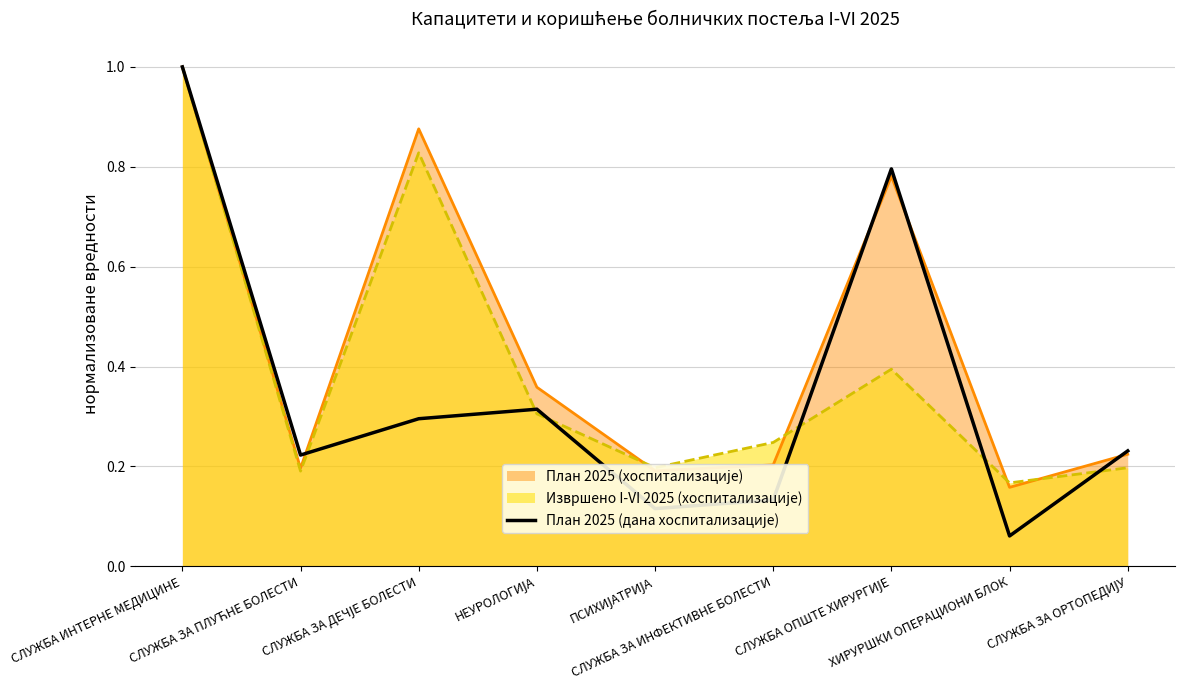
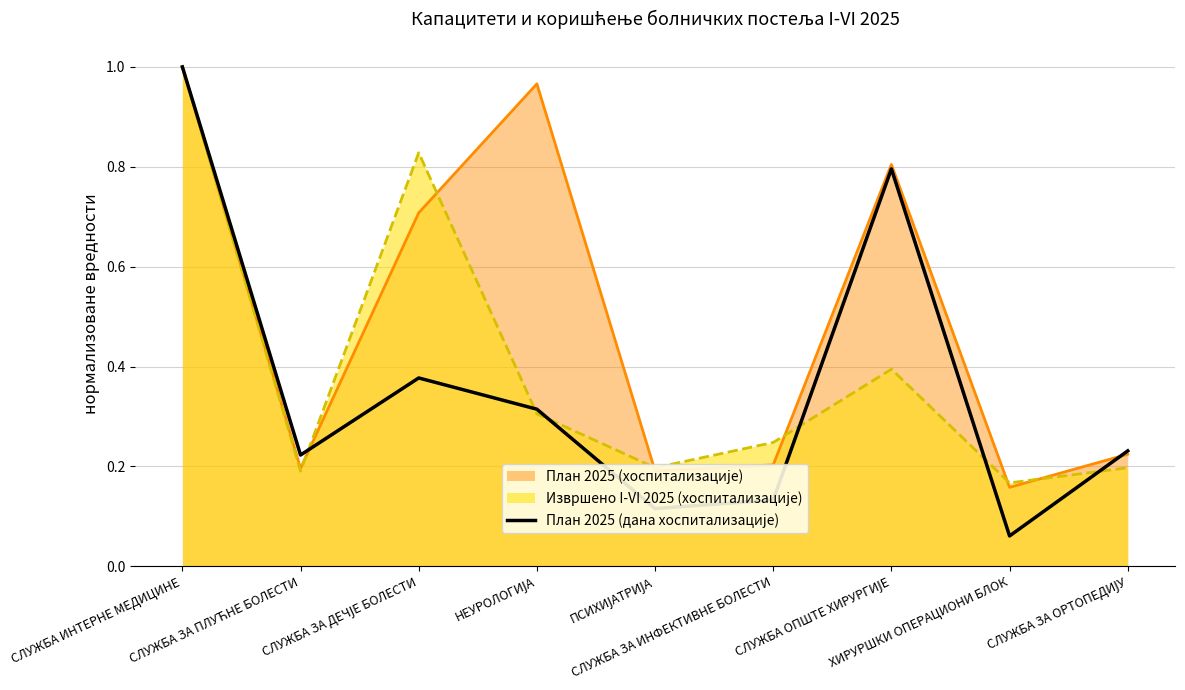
План 2025 (хоспитализације), СЛУЖБА ЗА ДЕЧЈЕ БОЛЕСТИ: 0.88 -> 0.71
План 2025 (дана хоспитализације), СЛУЖБА ЗА ДЕЧЈЕ БОЛЕСТИ: 0.30 -> 0.38
План 2025 (хоспитализације), НЕУРОЛОГИЈА: 0.36 -> 0.97
План 2025 (хоспитализације), СЛУЖБА ОПШТЕ ХИРУРГИЈЕ: 0.78 -> 0.80
